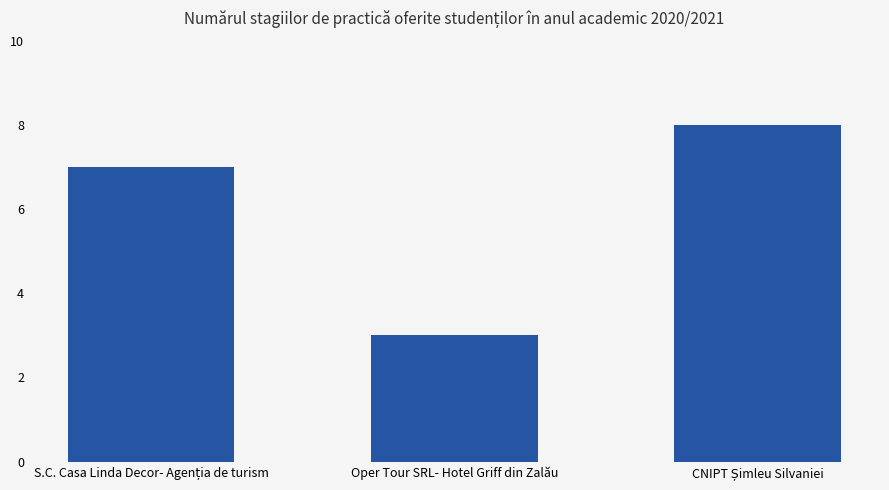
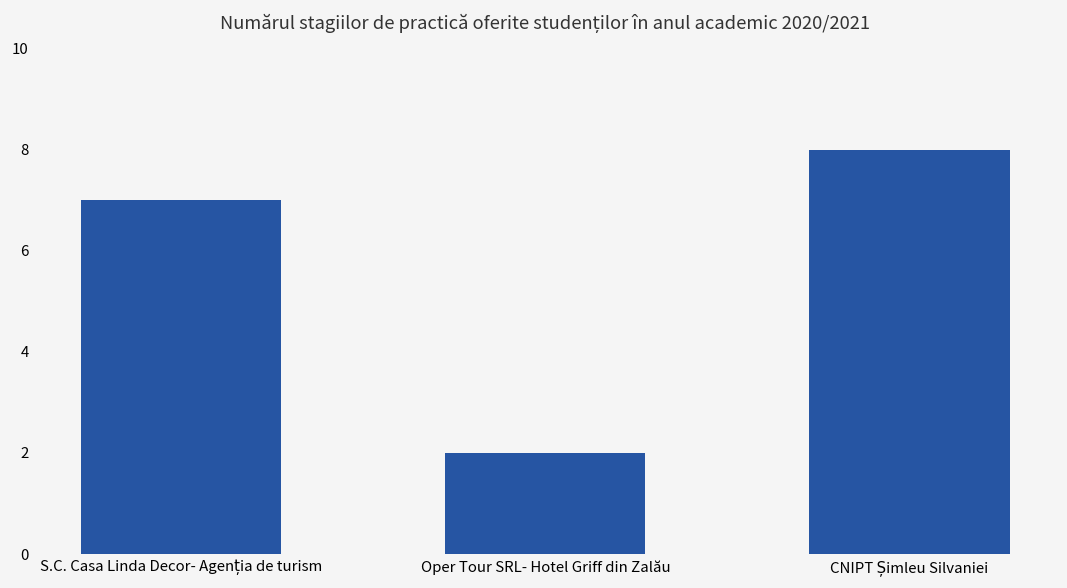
Oper Tour SRL- Hotel Griff din Zalău: 3 -> 2
